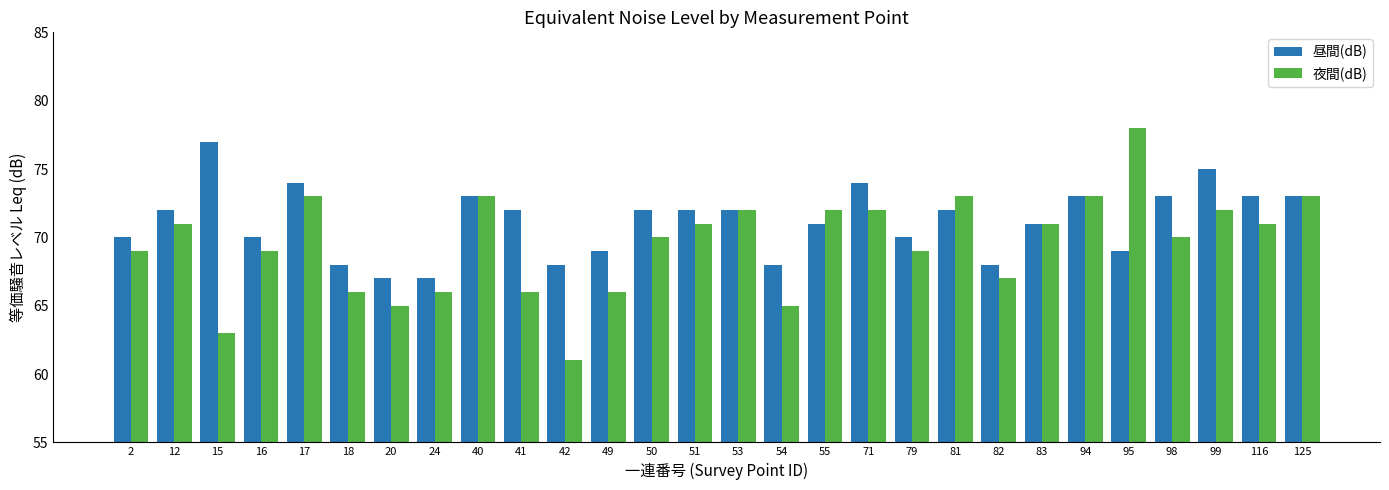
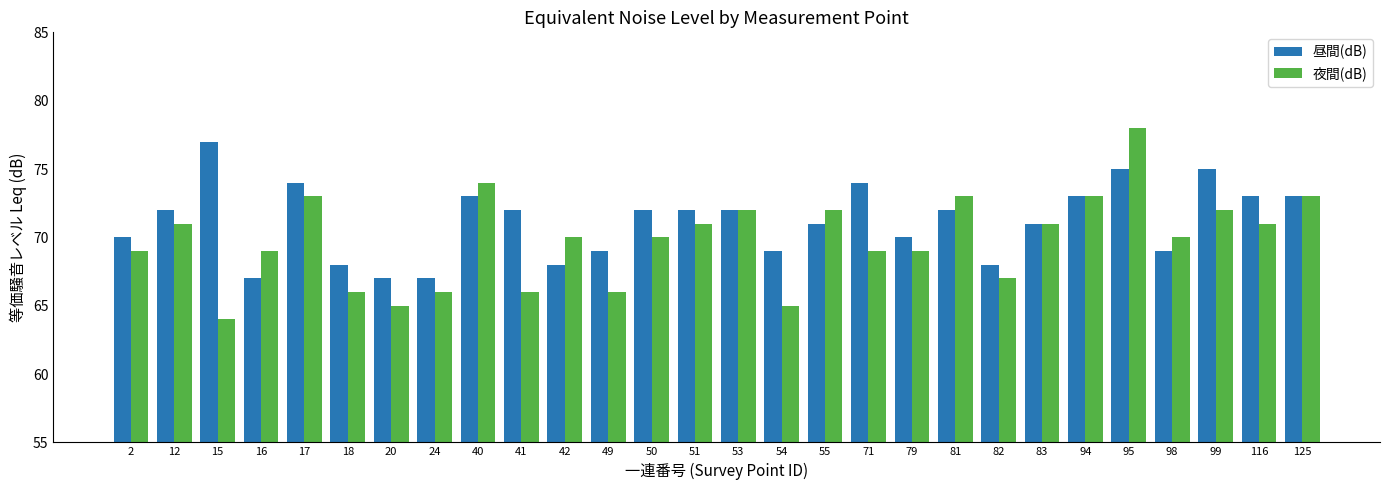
夜間(dB), 15: 63 -> 64
昼間(dB), 16: 70 -> 67
夜間(dB), 40: 73 -> 74
夜間(dB), 42: 61 -> 70
昼間(dB), 54: 68 -> 69
夜間(dB), 71: 72 -> 69
昼間(dB), 95: 69 -> 75
昼間(dB), 98: 73 -> 69
